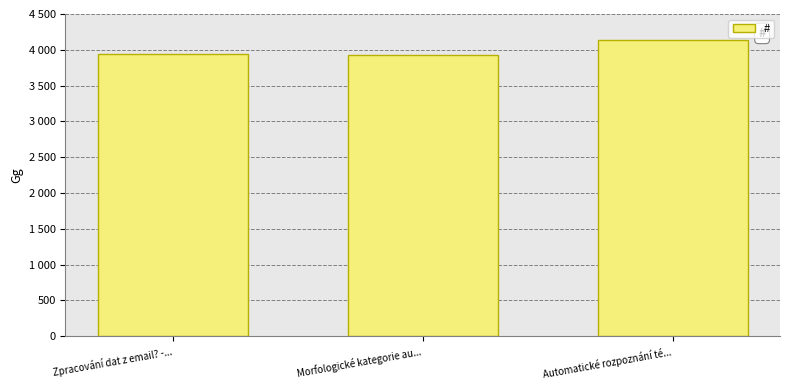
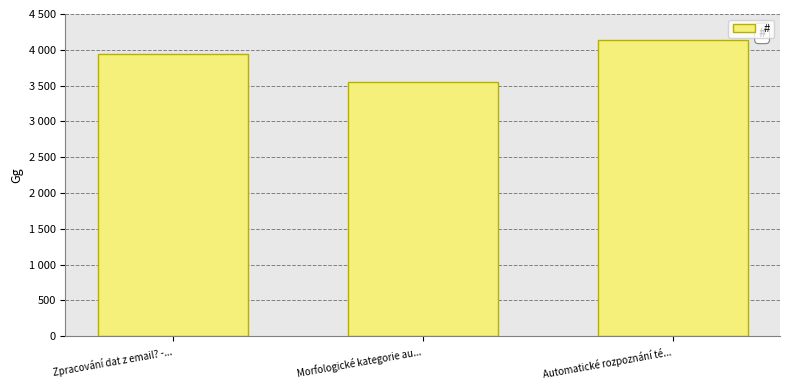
Morfologické kategorie au...: 3900 -> 3600
